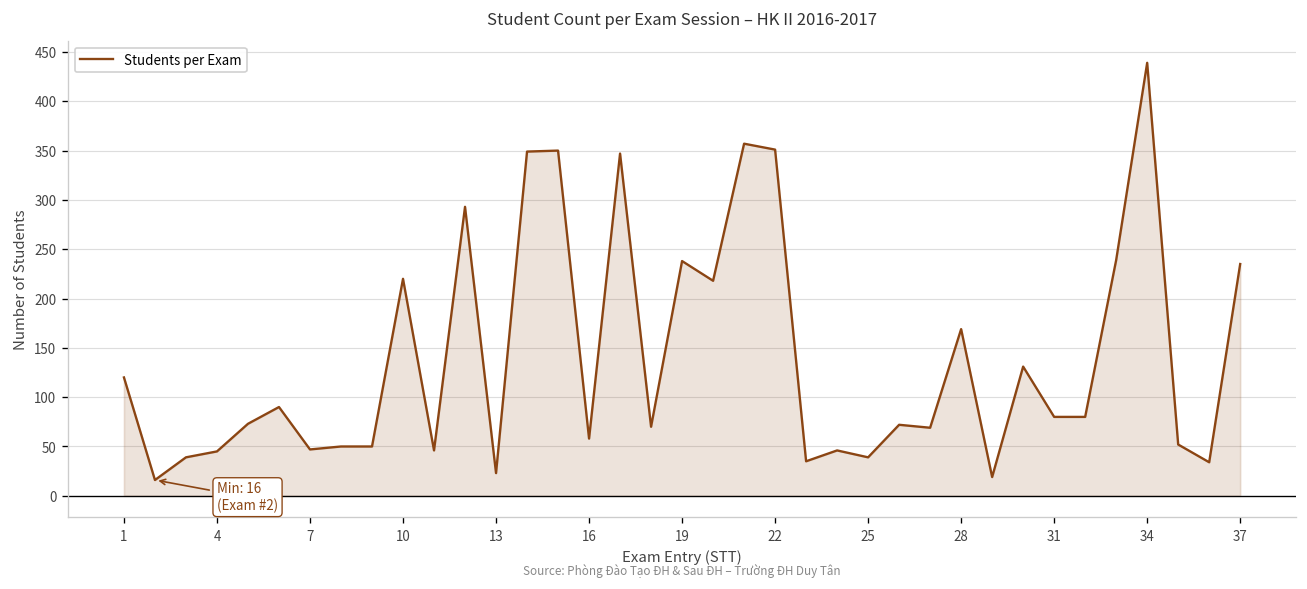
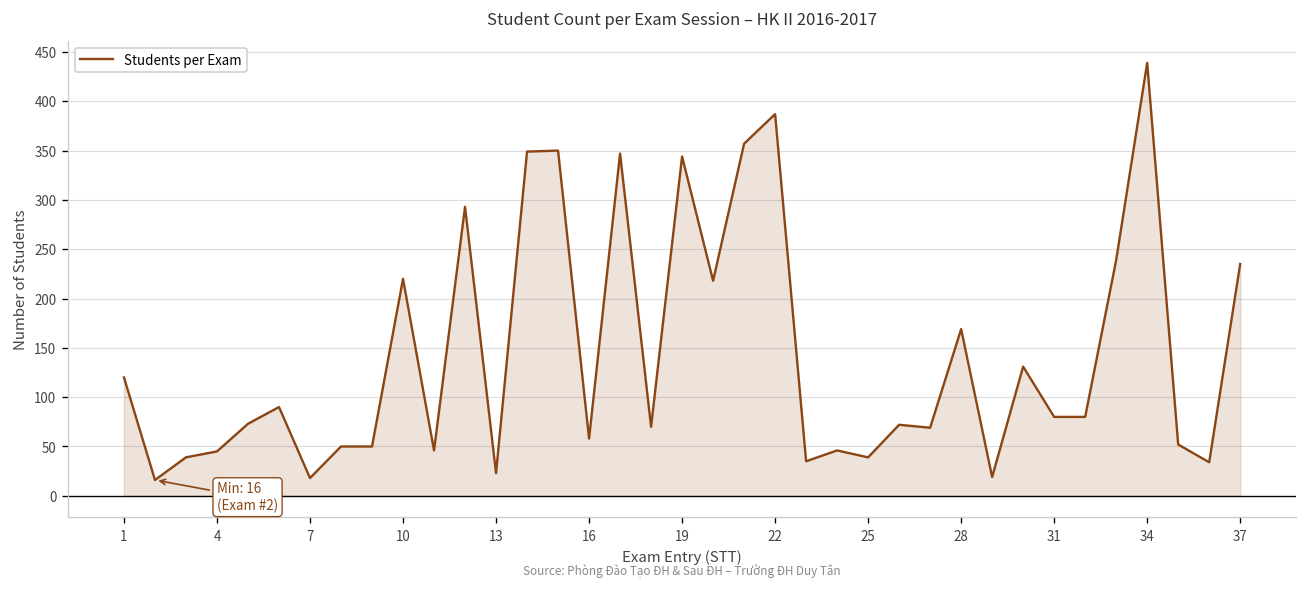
7: 50 -> 20
19: 240 -> 340
22: 350 -> 390
